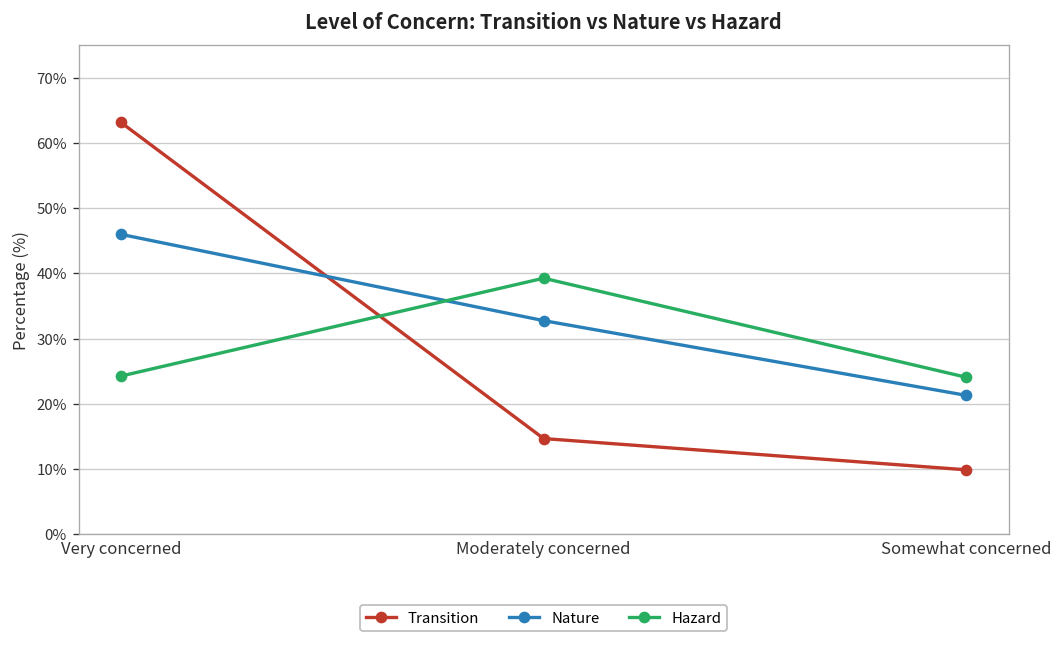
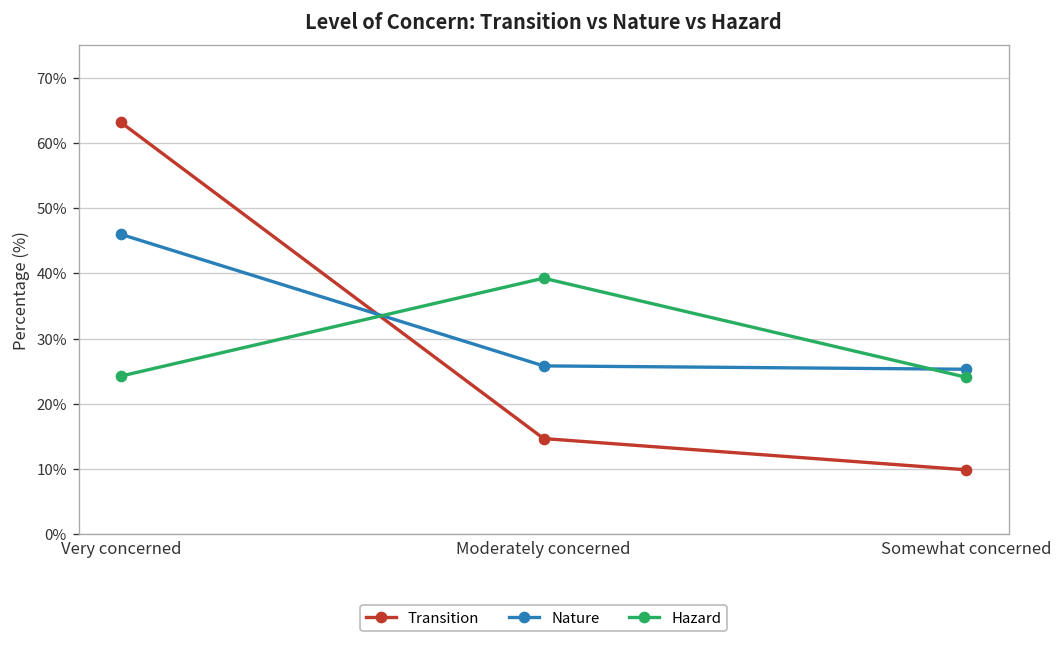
Nature, Moderately concerned: 33% -> 26%
Nature, Somewhat concerned: 21% -> 25%
